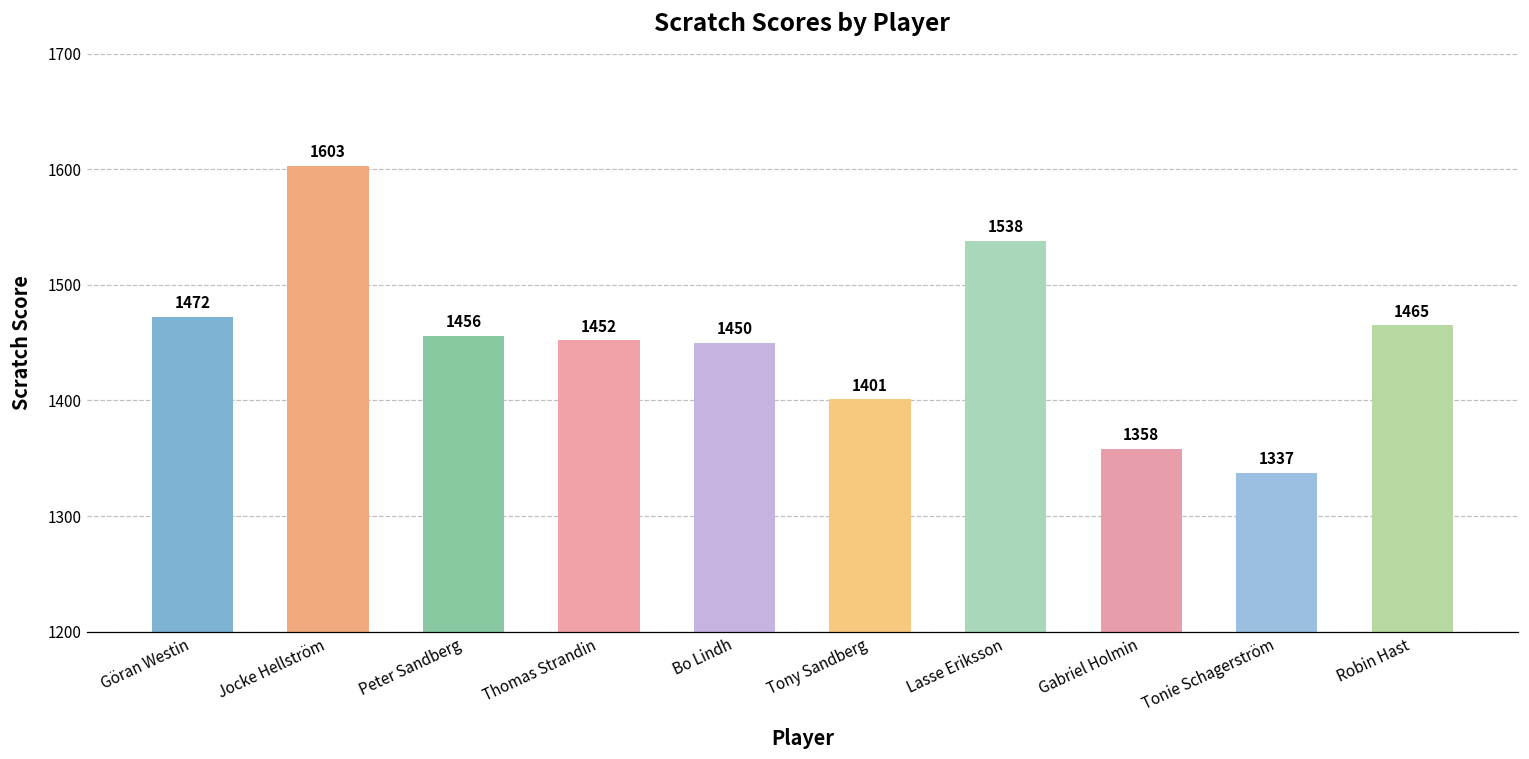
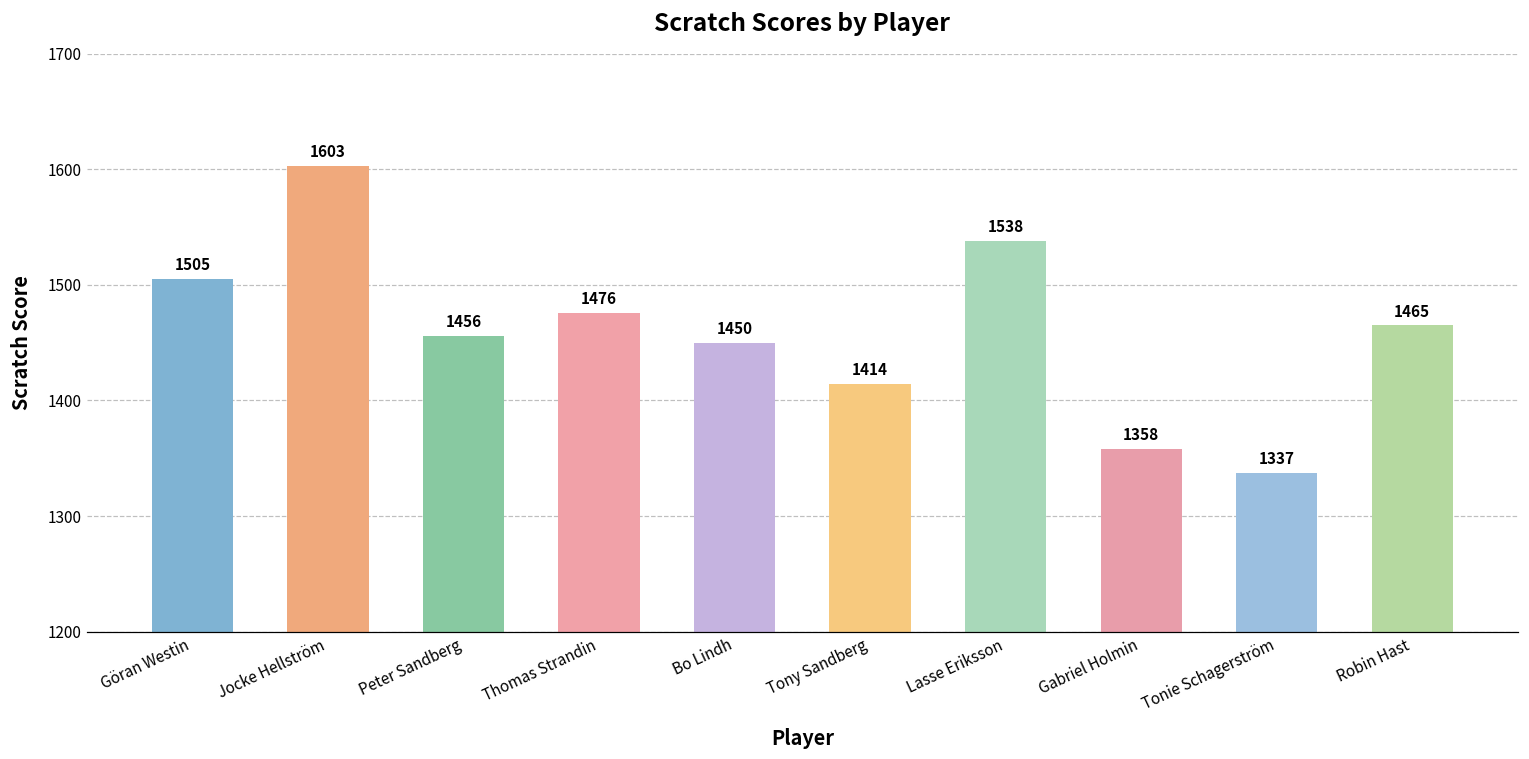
Göran Westin: 1472 -> 1505
Thomas Strandin: 1452 -> 1476
Tony Sandberg: 1401 -> 1414
